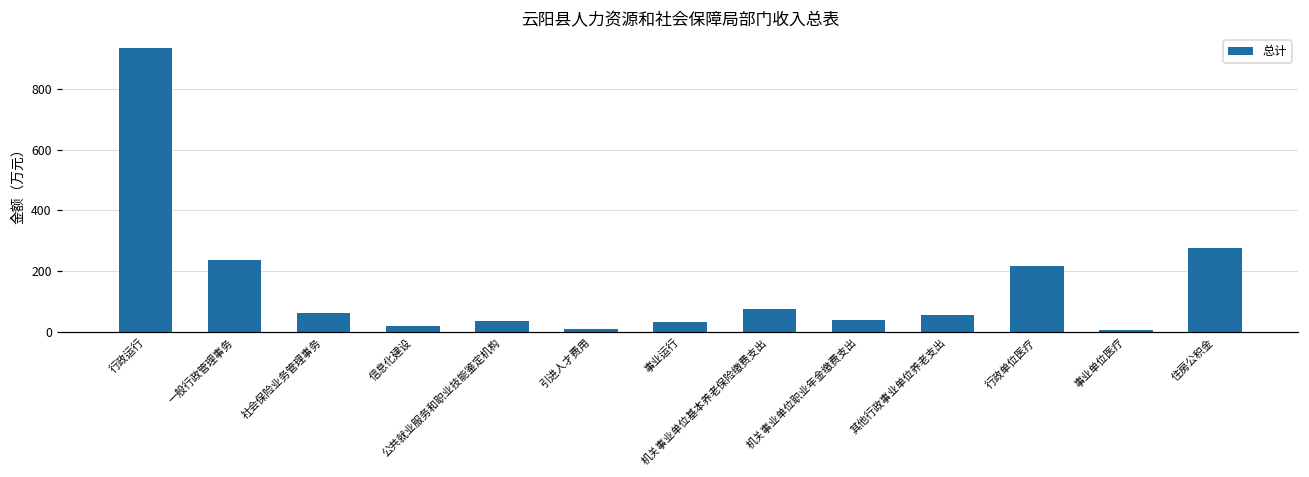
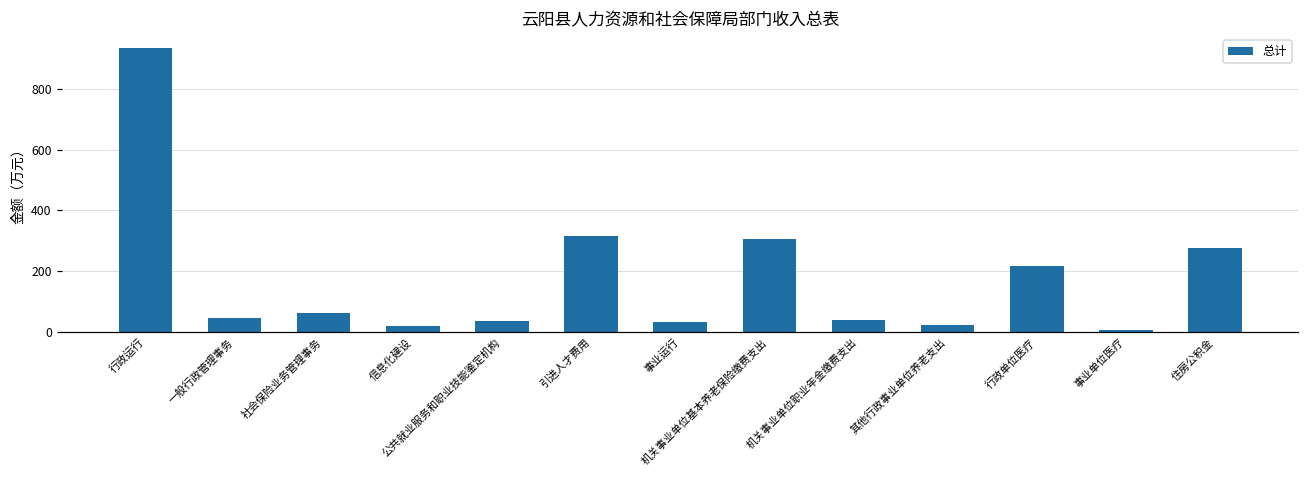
一般行政管理事务: 240 -> 50
引进人才费用: 10 -> 320
机关事业单位基本养老保险缴费支出: 70 -> 310
其他行政事业单位养老支出: 60 -> 20
